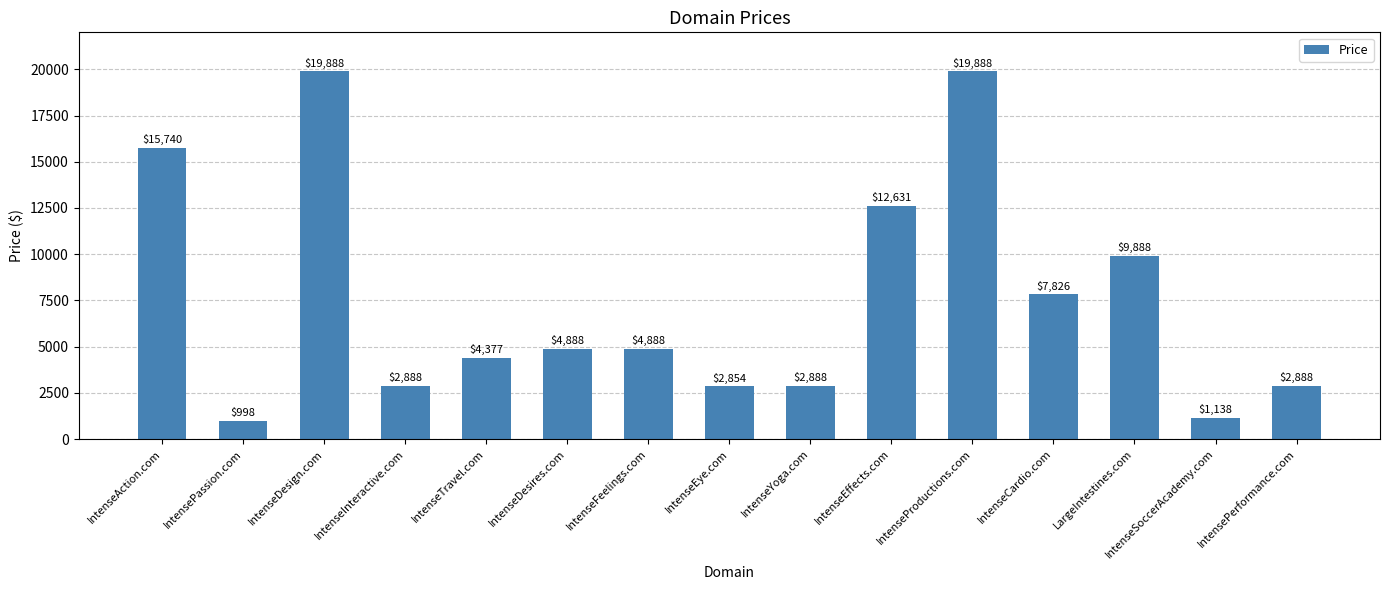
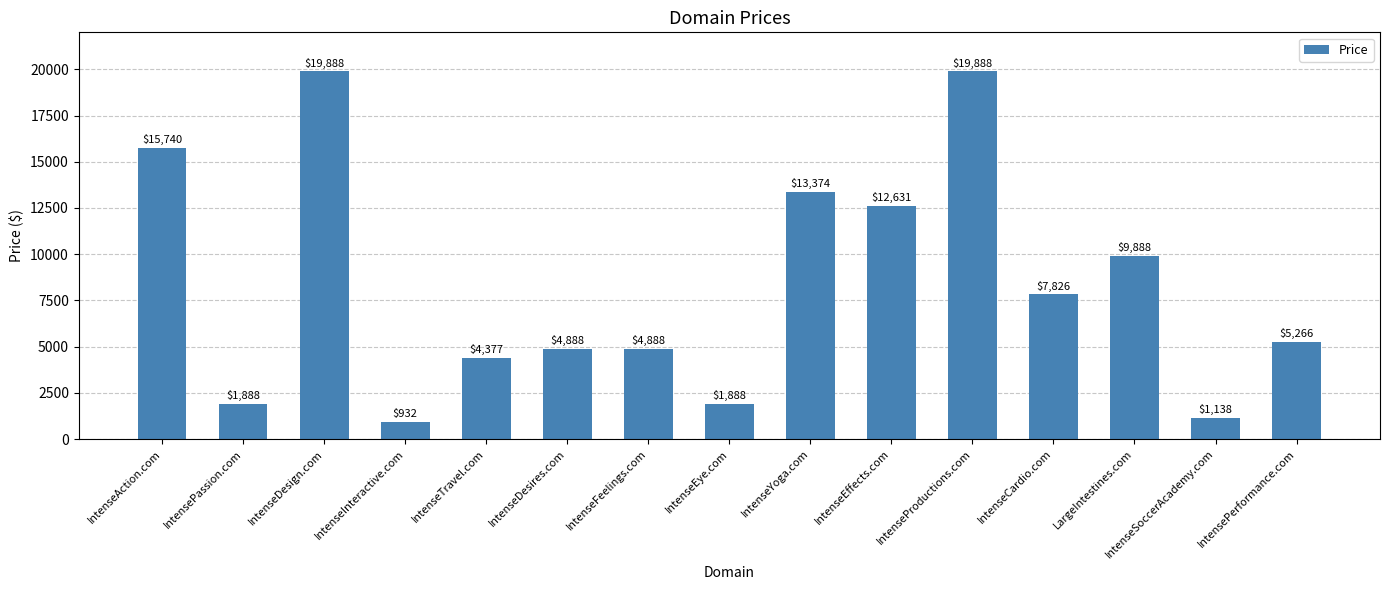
IntensePassion.com: $998 -> $1,888
IntenseInteractive.com: $2,888 -> $932
IntenseEye.com: $2,854 -> $1,888
IntenseYoga.com: $2,888 -> $13,374
IntensePerformance.com: $2,888 -> $5,266
